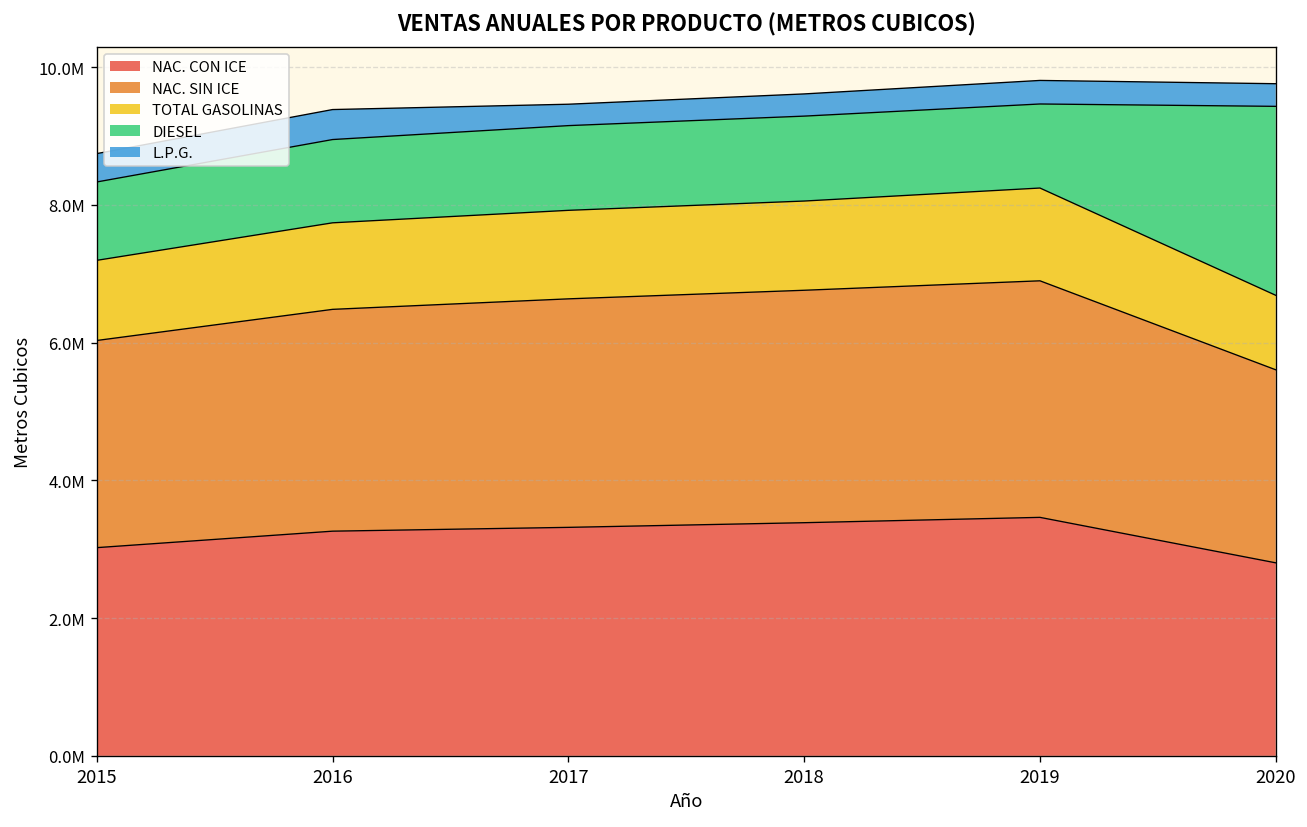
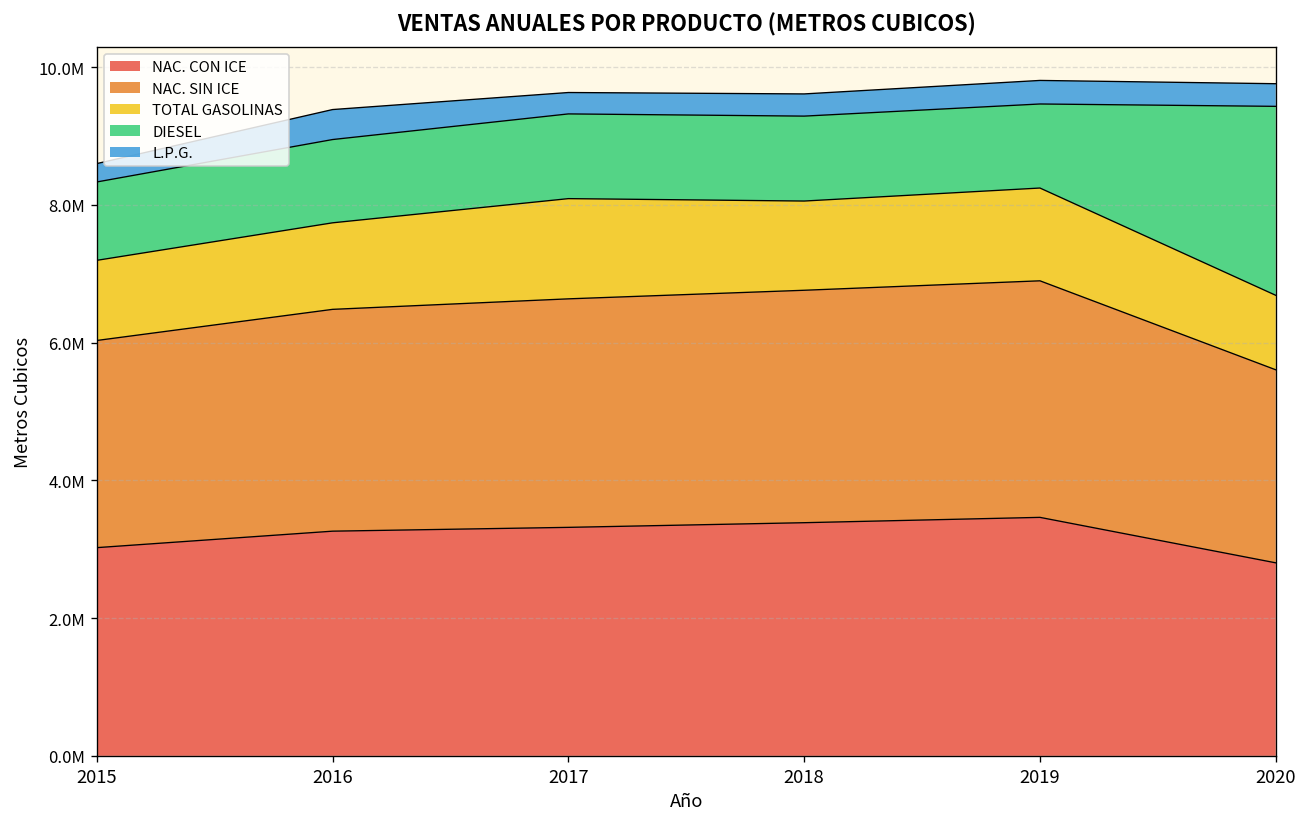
L.P.G., 2015: 400000 -> 300000
TOTAL GASOLINAS, 2017: 1300000 -> 1500000
